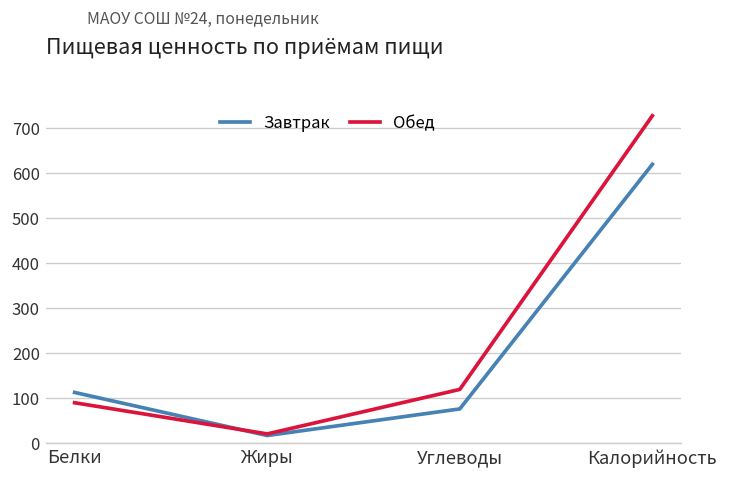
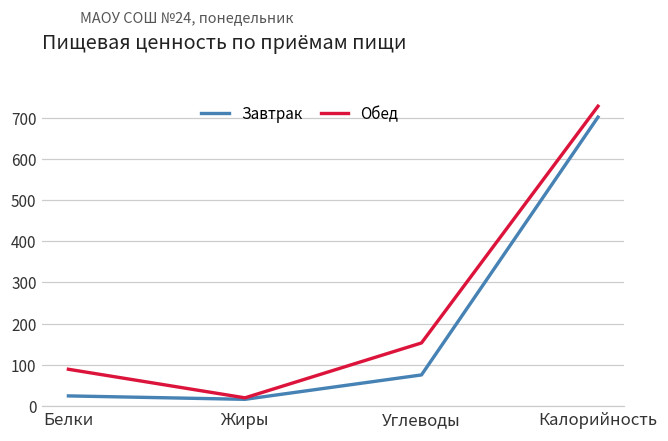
Завтрак, Белки: 110 -> 20
Обед, Углеводы: 120 -> 150
Завтрак, Калорийность: 620 -> 700
